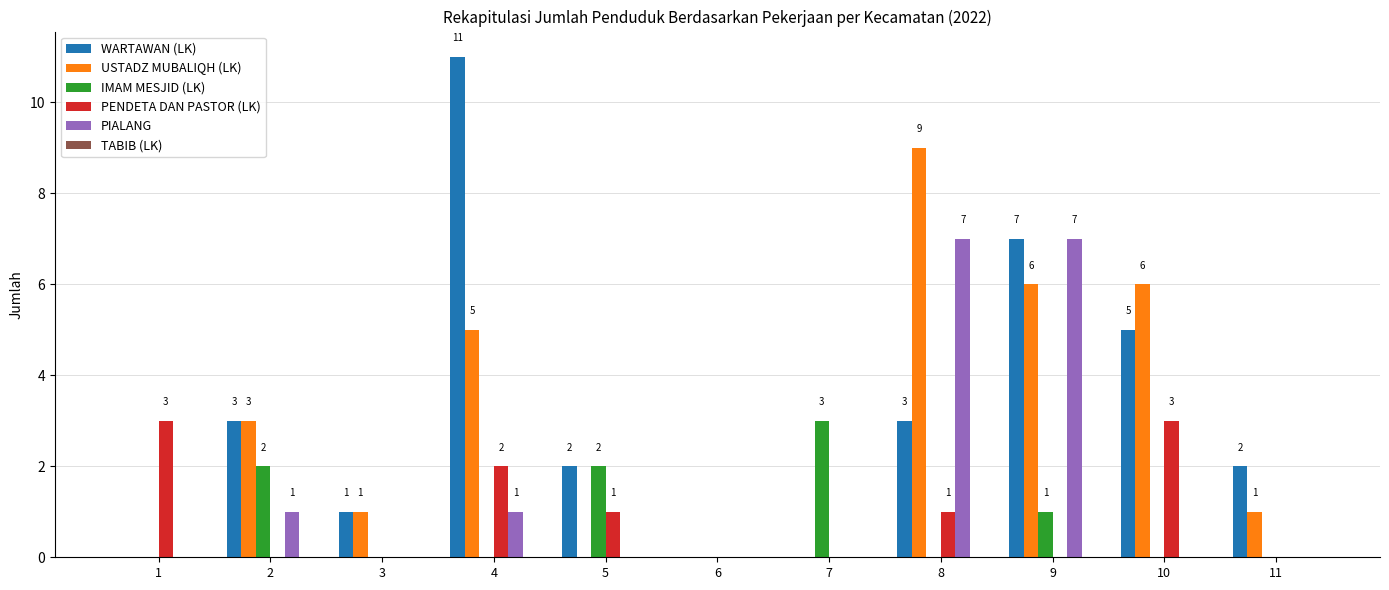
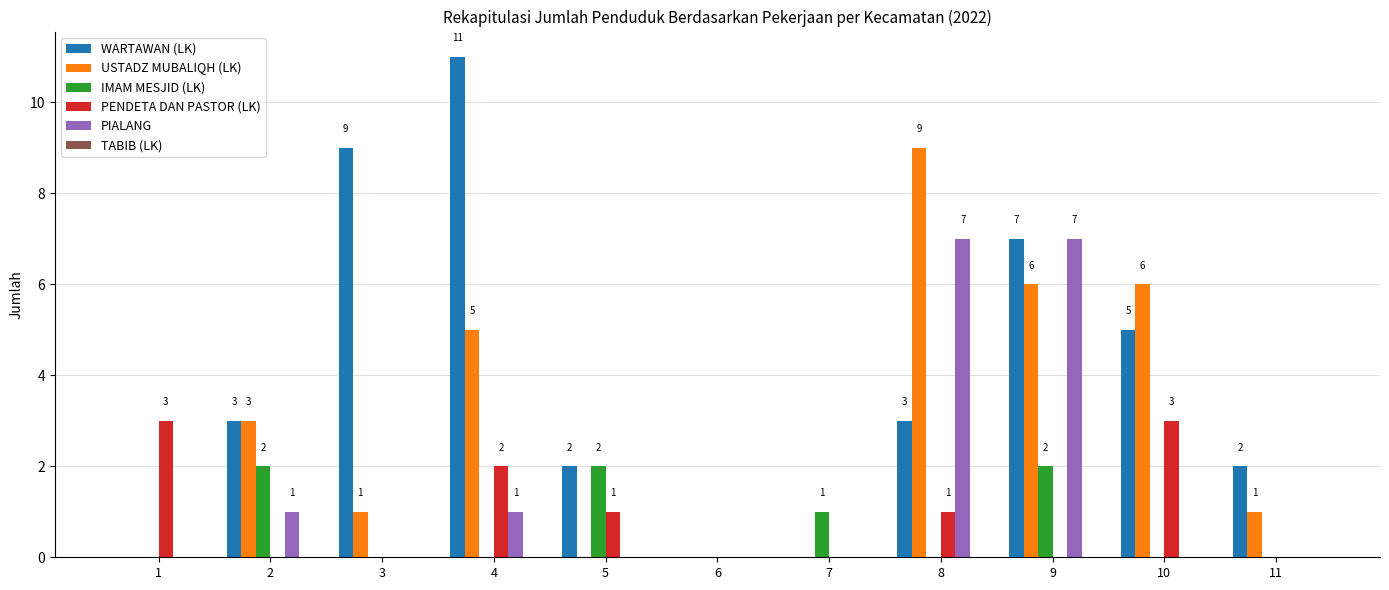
WARTAWAN (LK), 3: 1 -> 9
IMAM MESJID (LK), 7: 3 -> 1
IMAM MESJID (LK), 9: 1 -> 2
